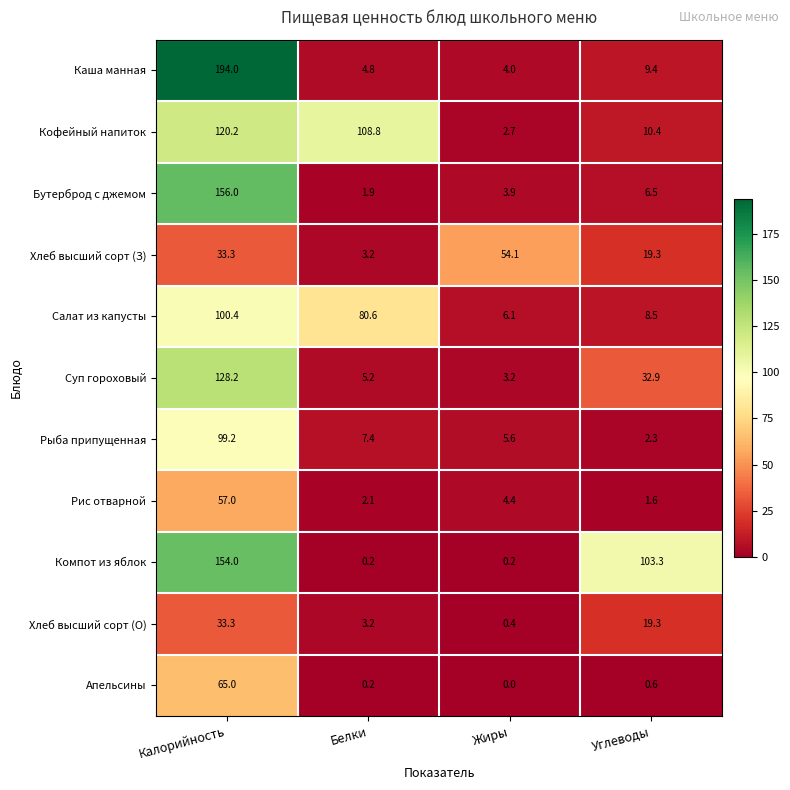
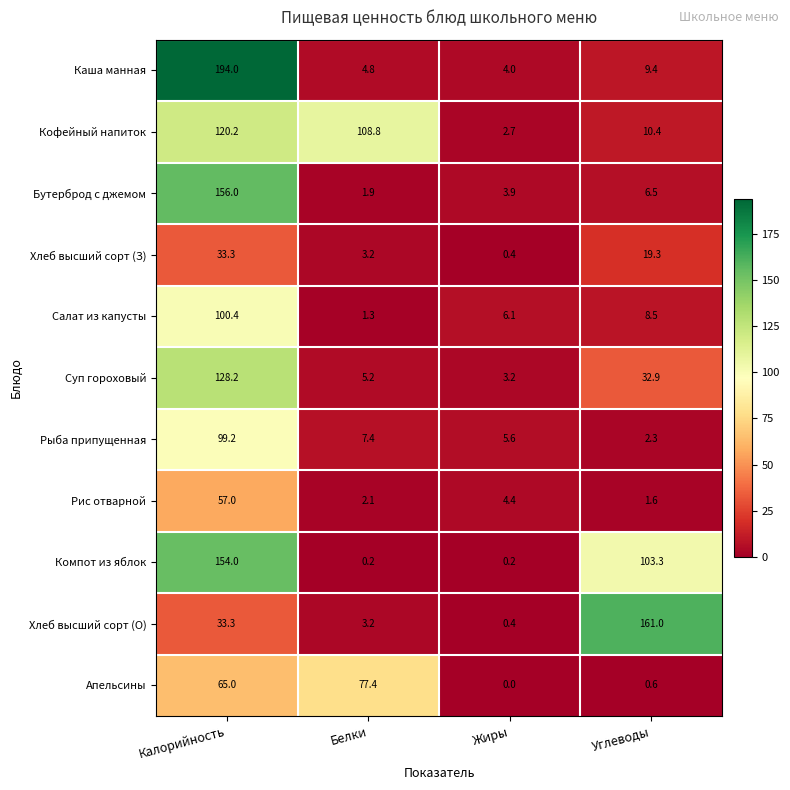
Хлеб высший сорт (З), Жиры: 54.1 -> 0.4
Салат из капусты, Белки: 80.6 -> 1.3
Хлеб высший сорт (О), Углеводы: 19.3 -> 161.0
Апельсины, Белки: 0.2 -> 77.4
